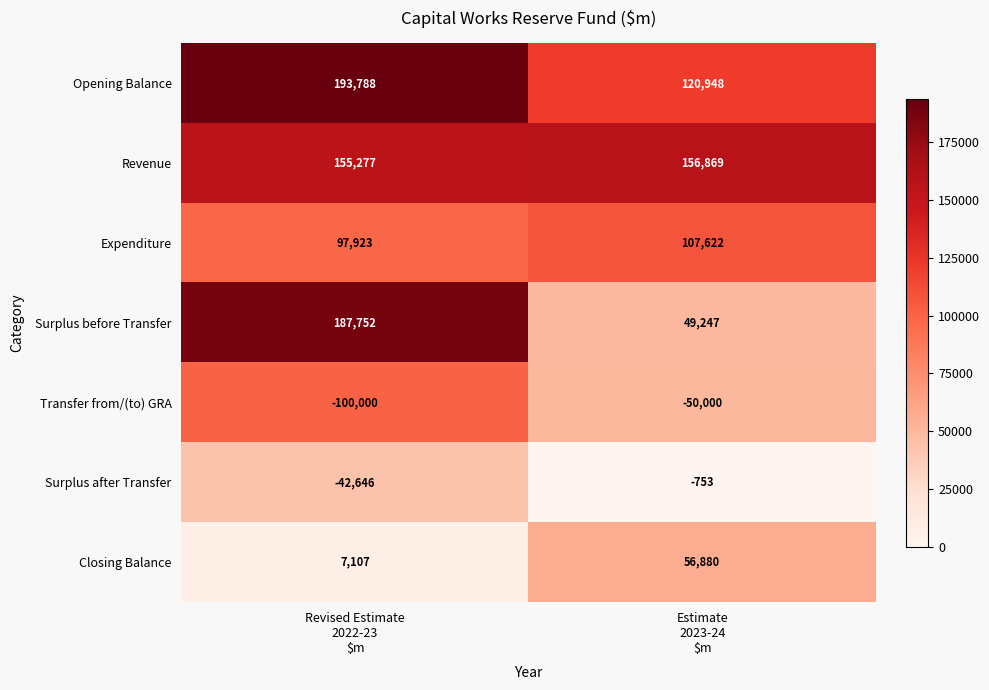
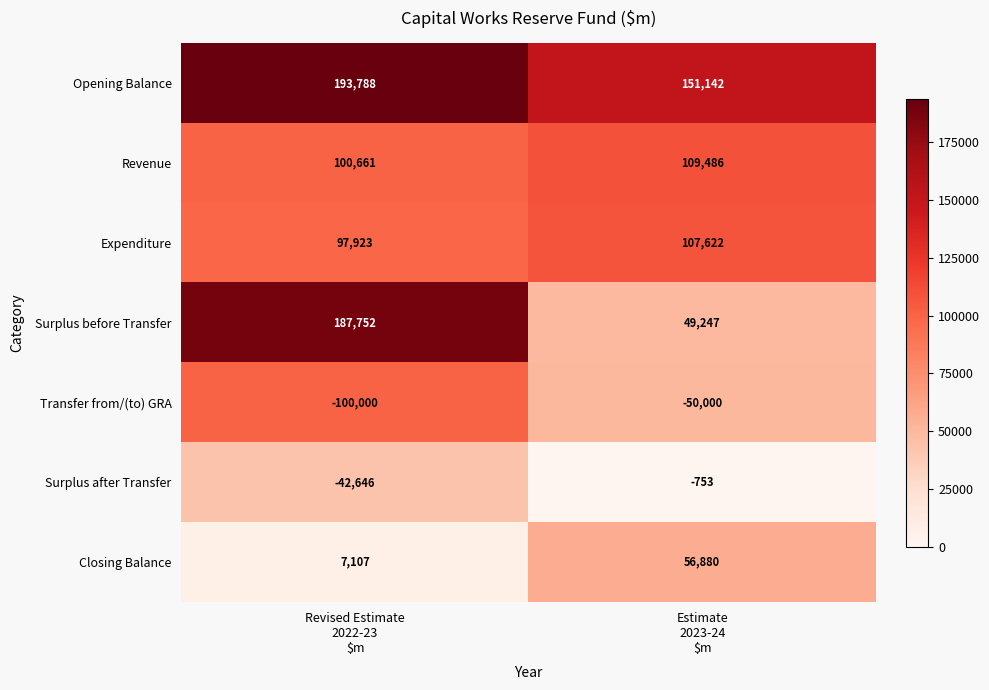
Opening Balance, Estimate 2023-24 $m: 120,948 -> 151,142
Revenue, Revised Estimate 2022-23 $m: 155,277 -> 100,661
Revenue, Estimate 2023-24 $m: 156,869 -> 109,486
